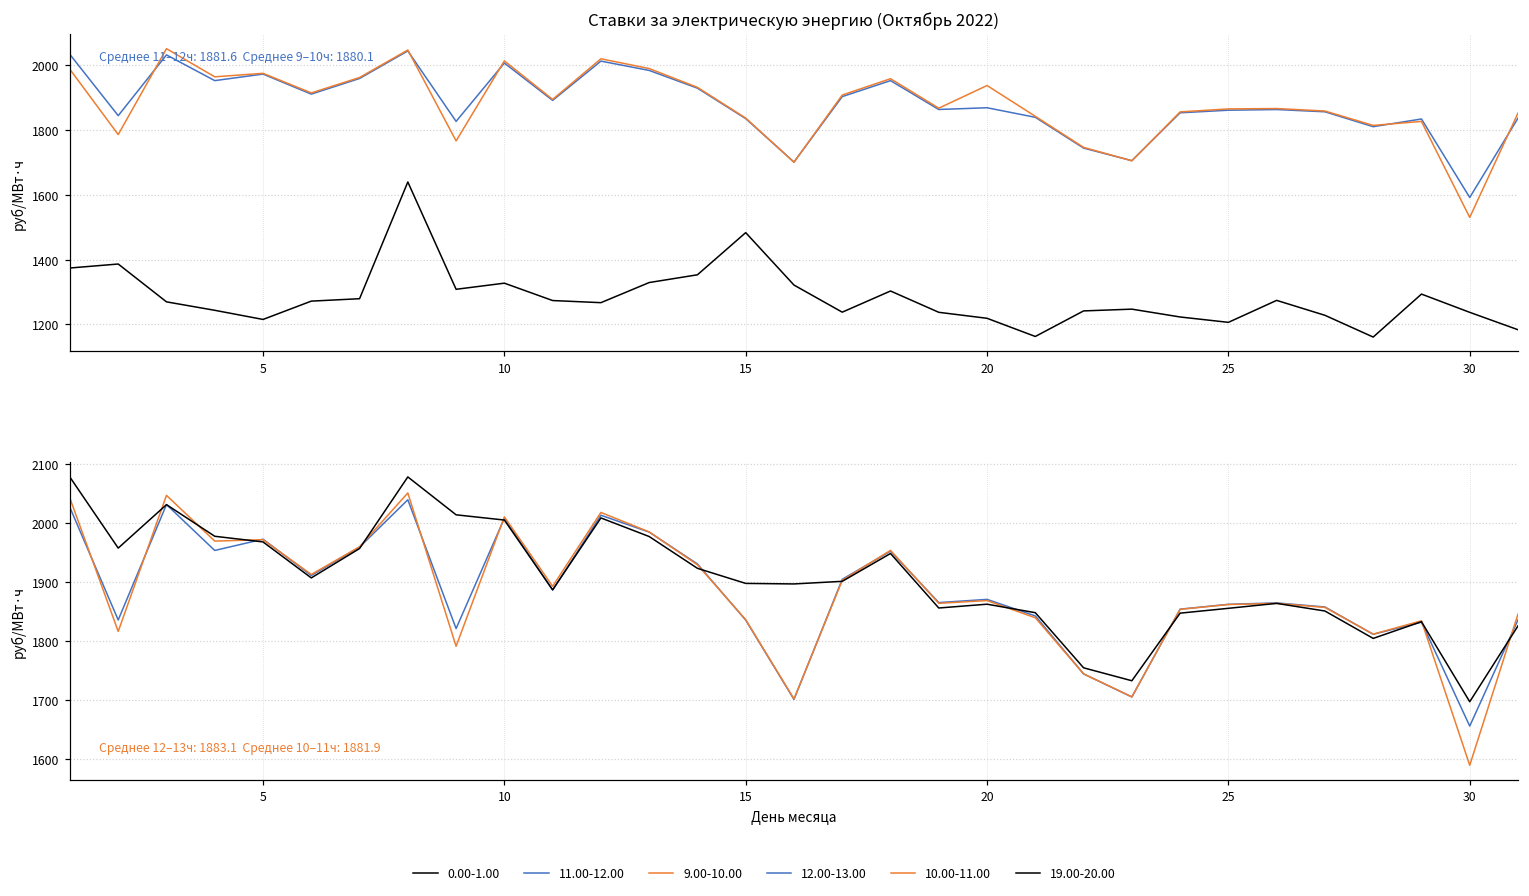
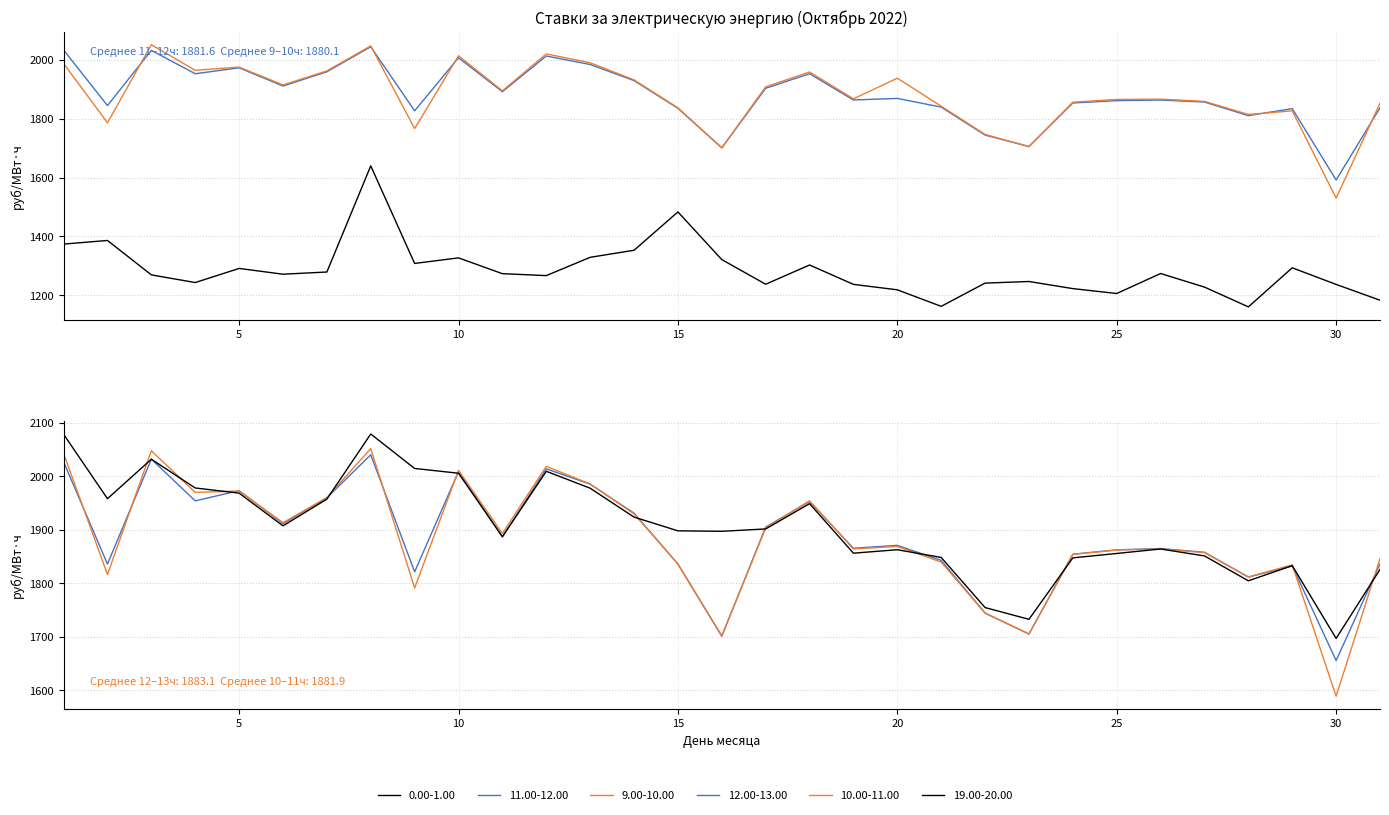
Ставки за электрическую энергию (Октябрь 2022), 0.00-1.00, 5: 1210 -> 1290
